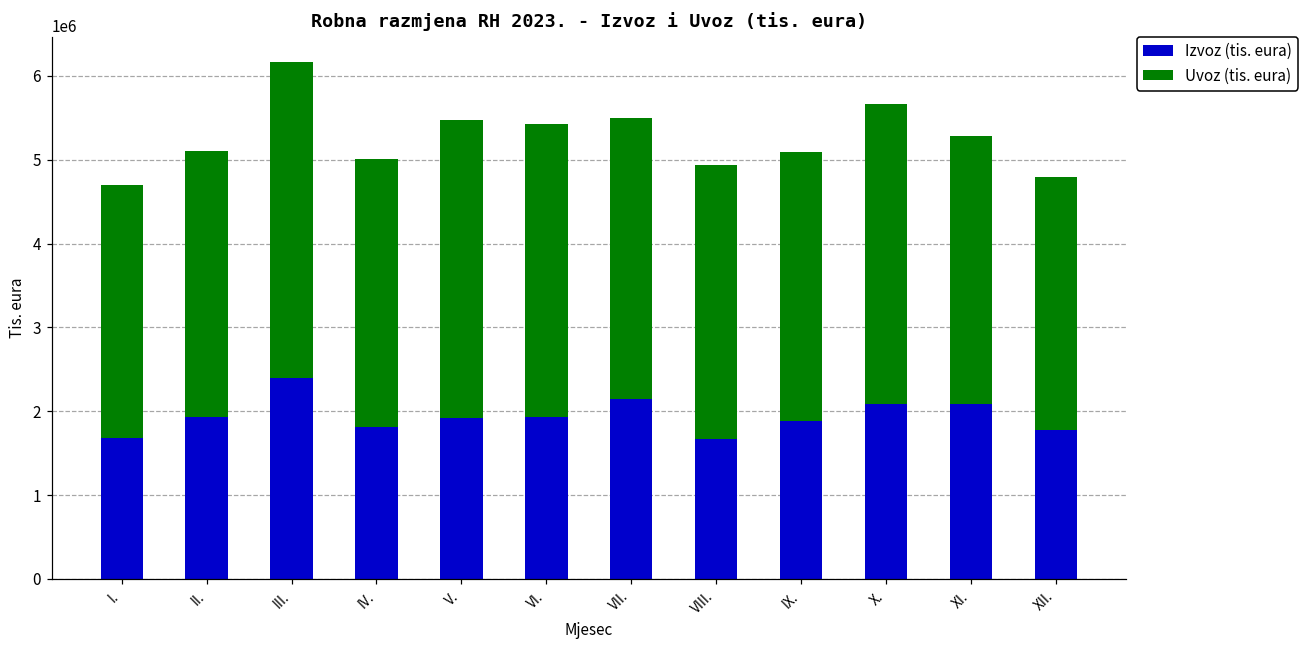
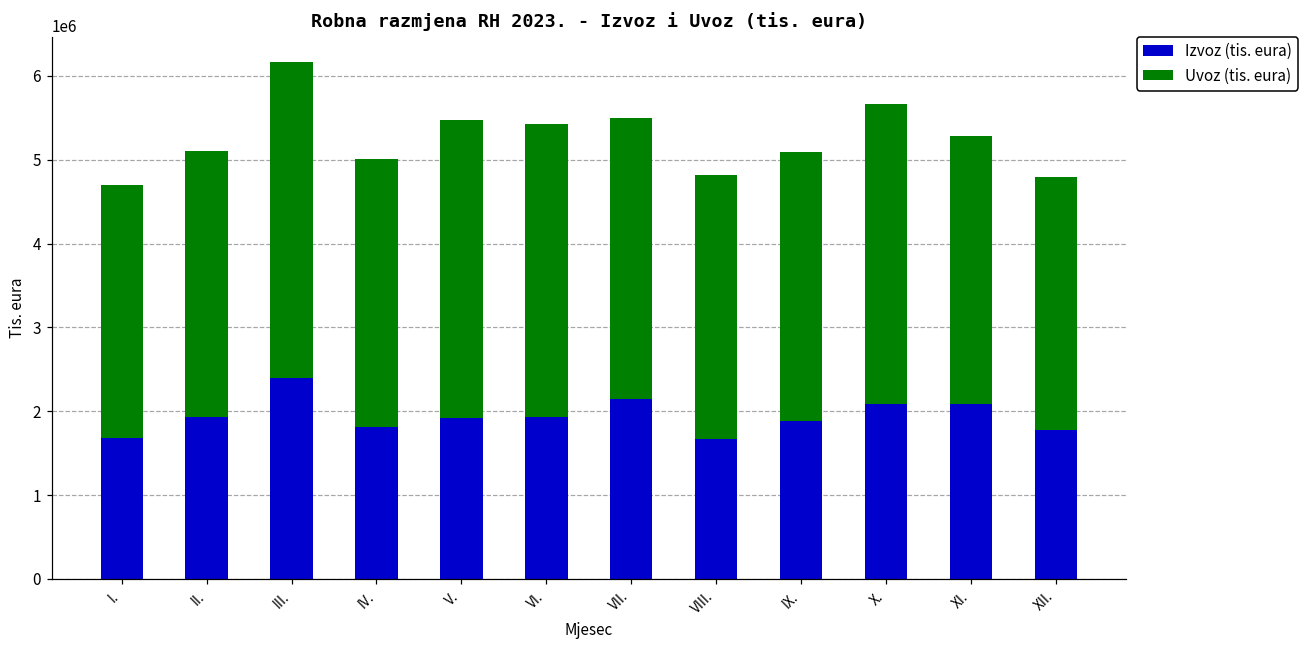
Uvoz (tis. eura), VIII.: 3300000 -> 3100000
